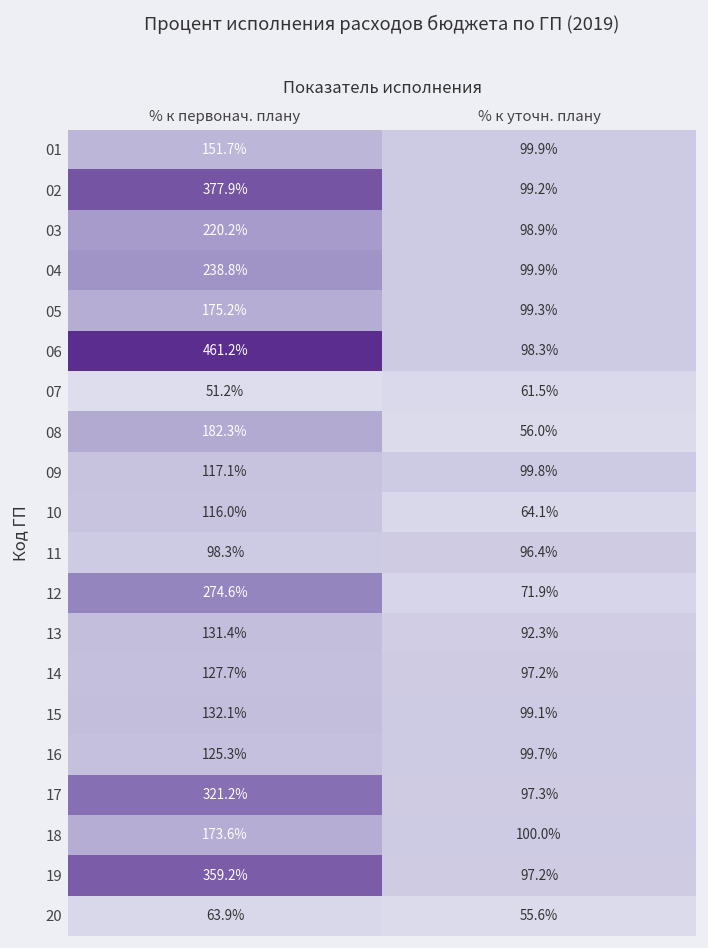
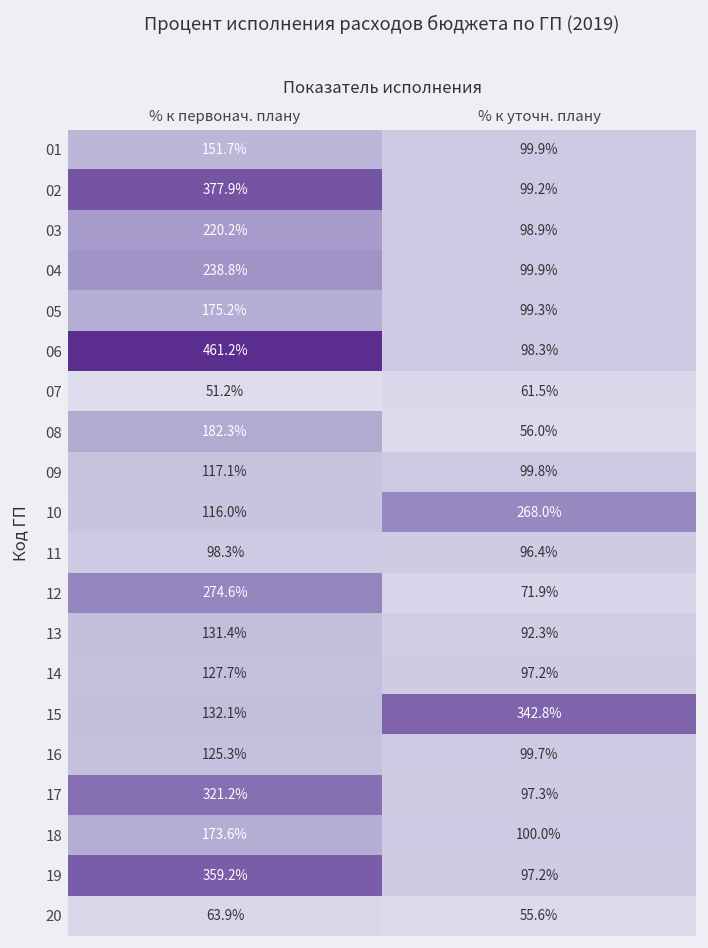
10, % к уточн. плану: 64.1% -> 268.0%
15, % к уточн. плану: 99.1% -> 342.8%
